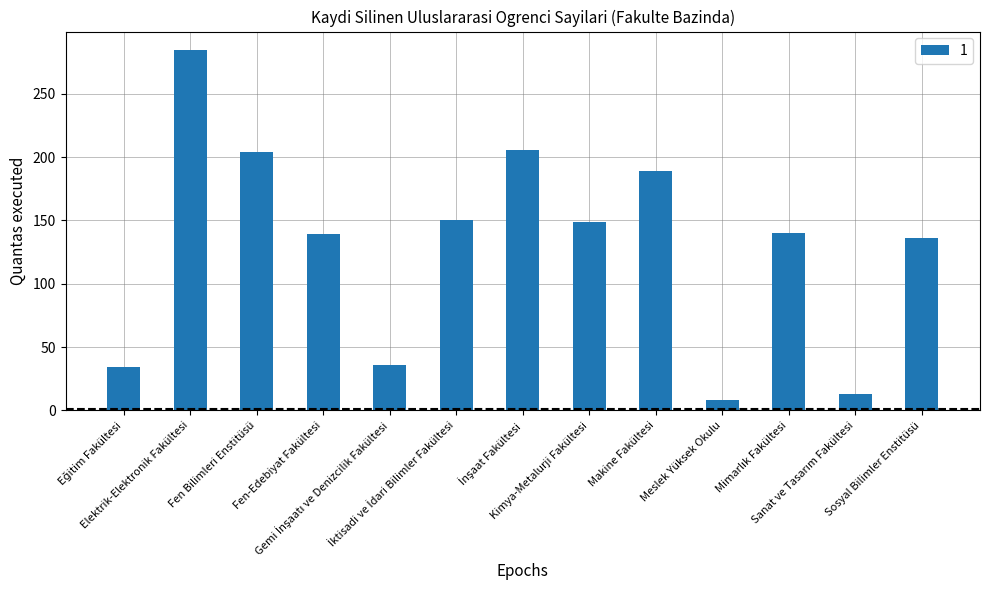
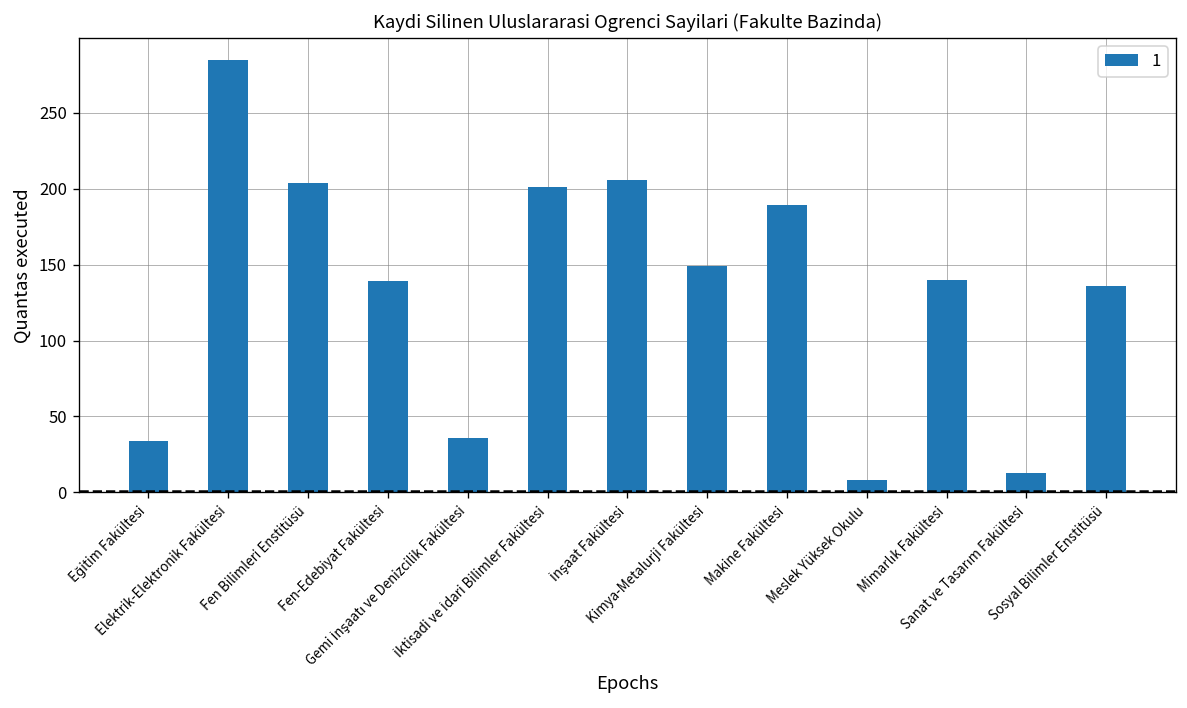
İktisadi ve İdari Bilimler Fakültesi: 150 -> 201
